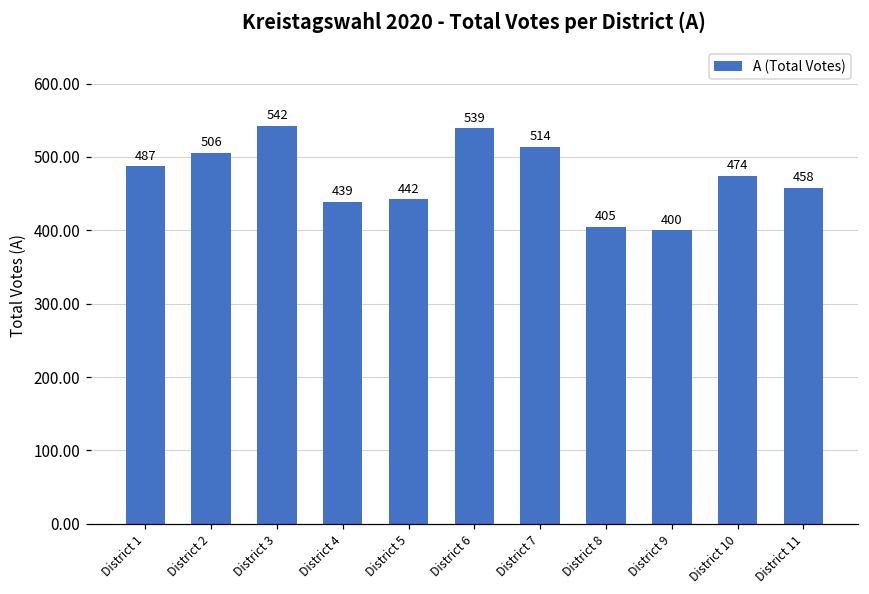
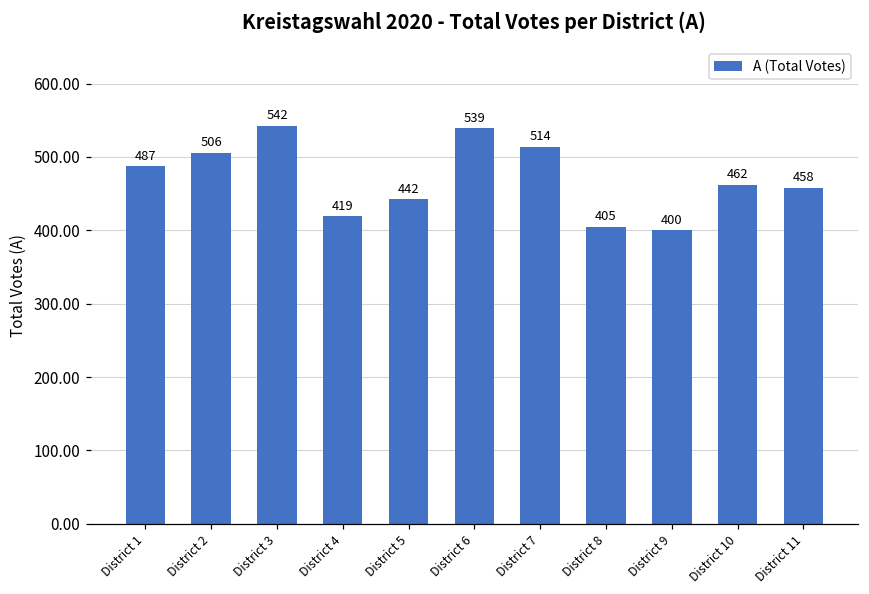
District 4: 439 -> 419
District 10: 474 -> 462
